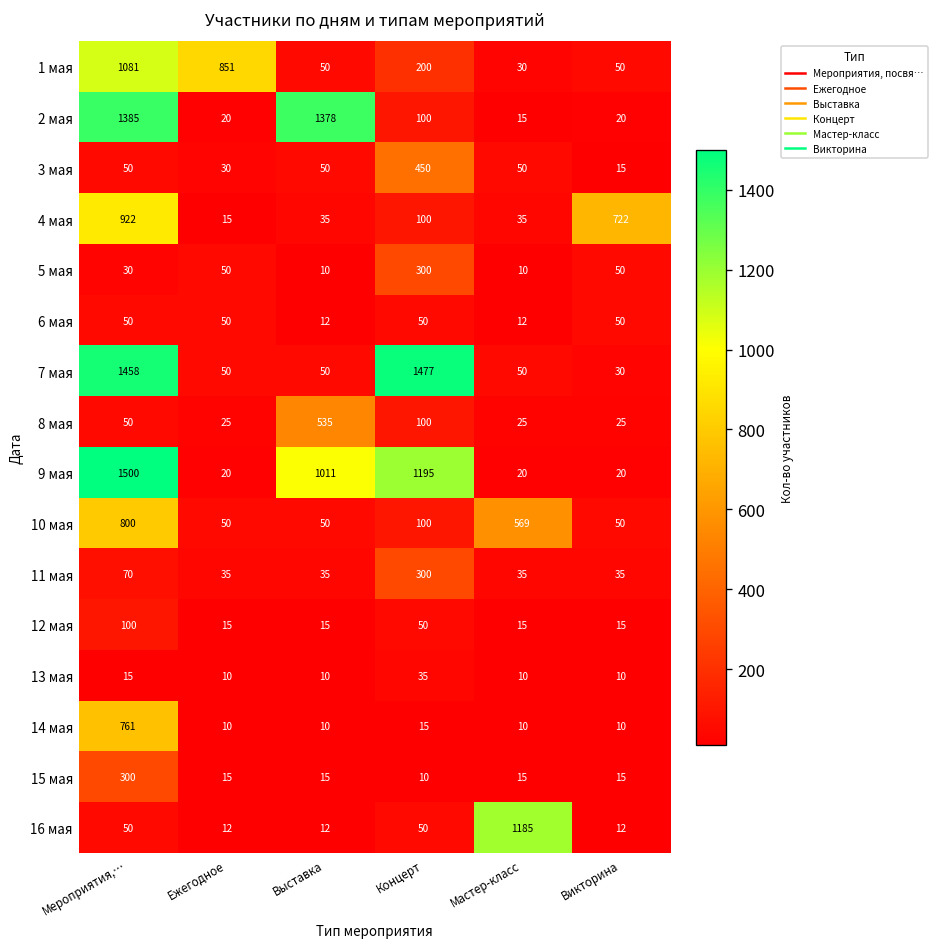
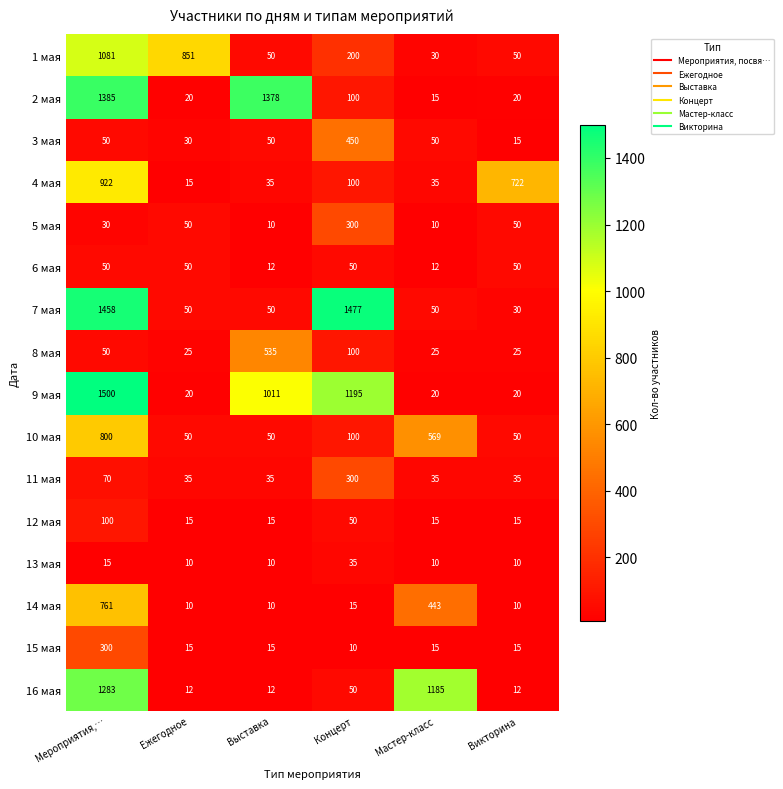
14 мая, Мастер-класс: 10 -> 443
16 мая, Мероприятия,…: 50 -> 1283
